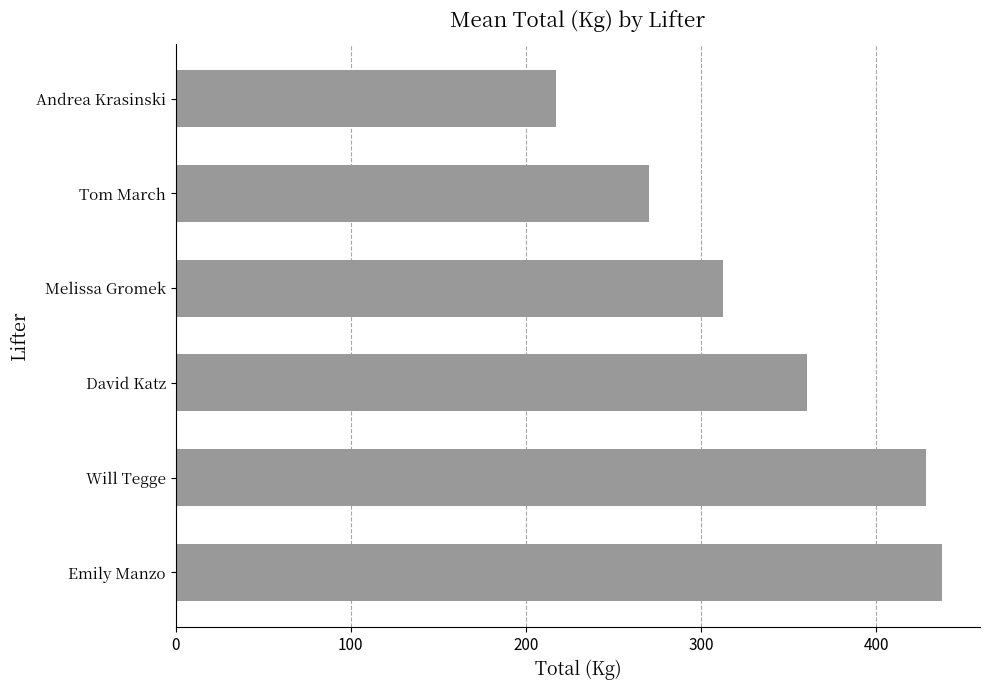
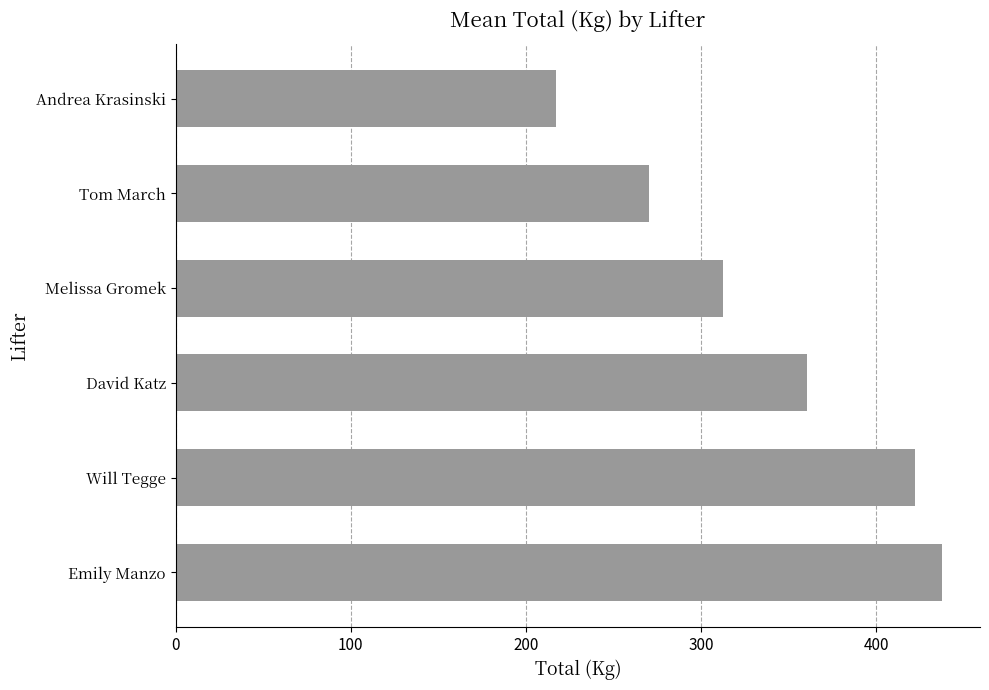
Will Tegge: 429 -> 423
